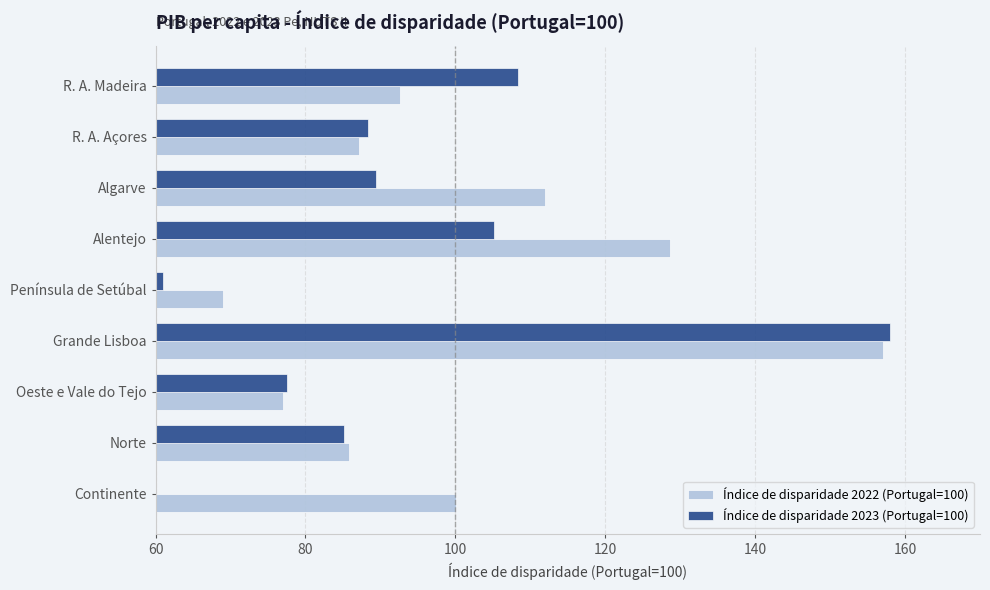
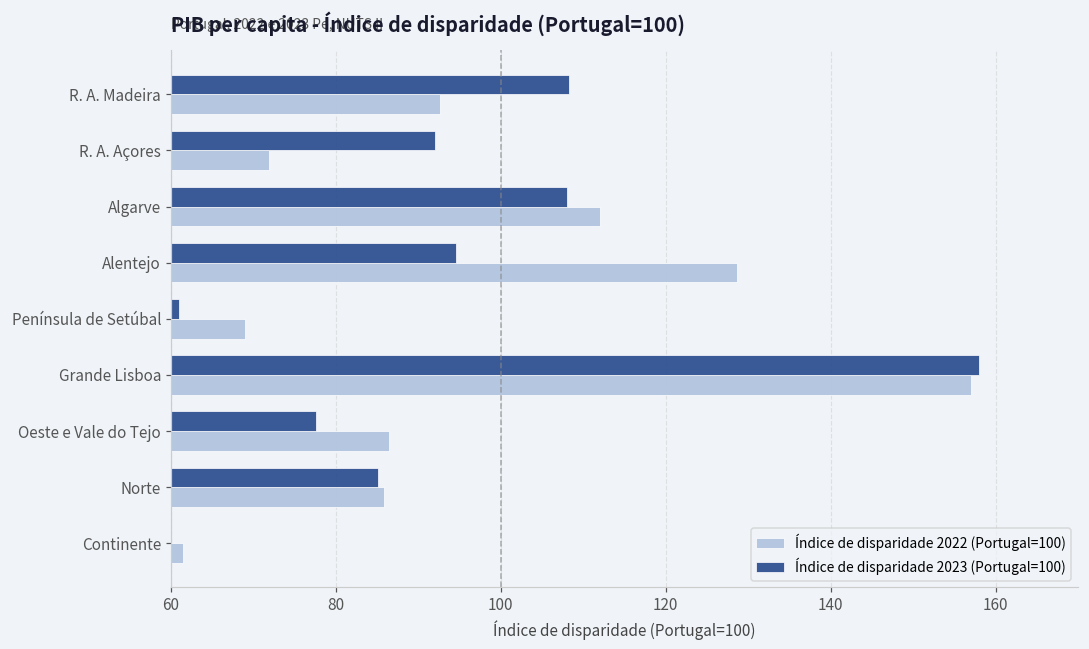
Índice de disparidade 2023 (Portugal=100), R. A. Açores: 88 -> 92
Índice de disparidade 2022 (Portugal=100), R. A. Açores: 87 -> 72
Índice de disparidade 2023 (Portugal=100), Algarve: 89 -> 108
Índice de disparidade 2023 (Portugal=100), Alentejo: 105 -> 95
Índice de disparidade 2022 (Portugal=100), Oeste e Vale do Tejo: 77 -> 86
Índice de disparidade 2022 (Portugal=100), Continente: 100 -> 61
